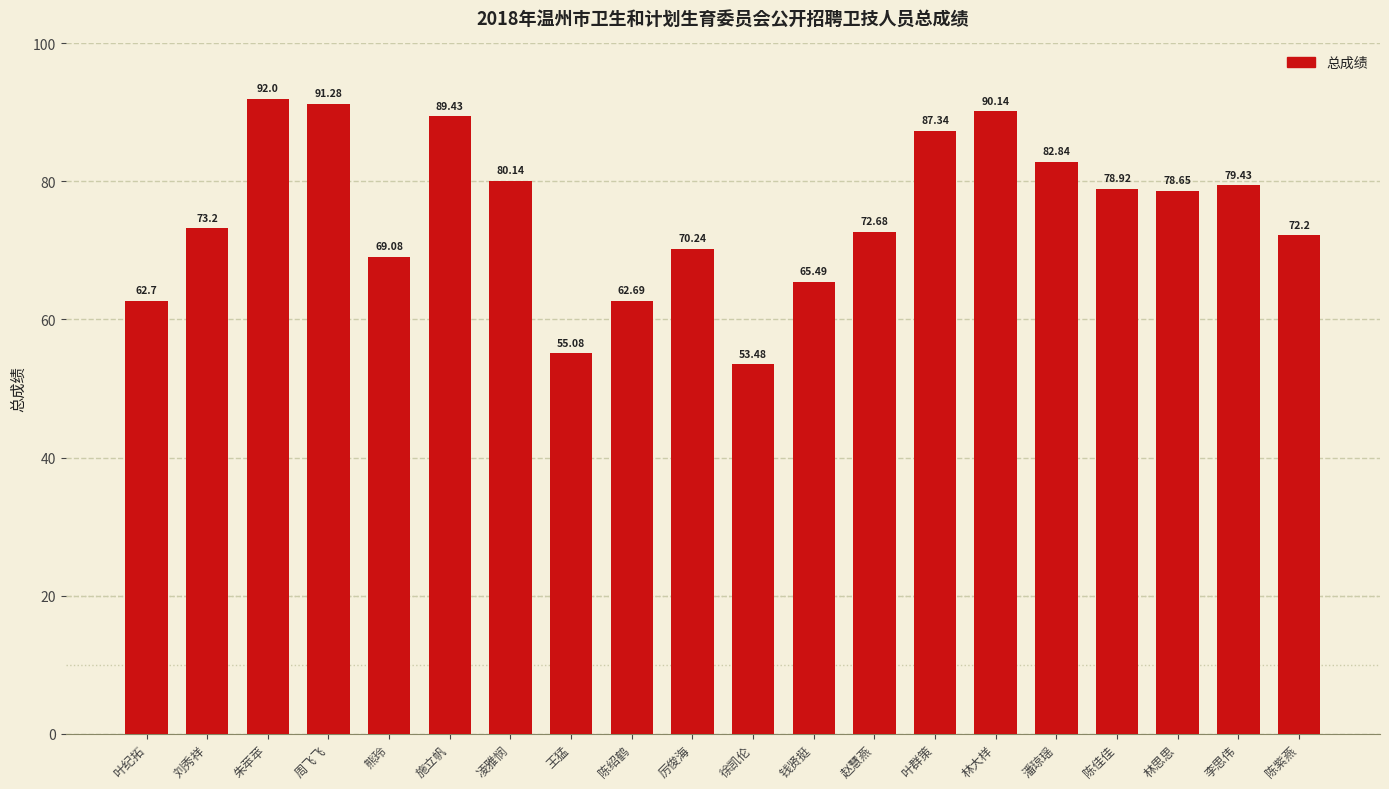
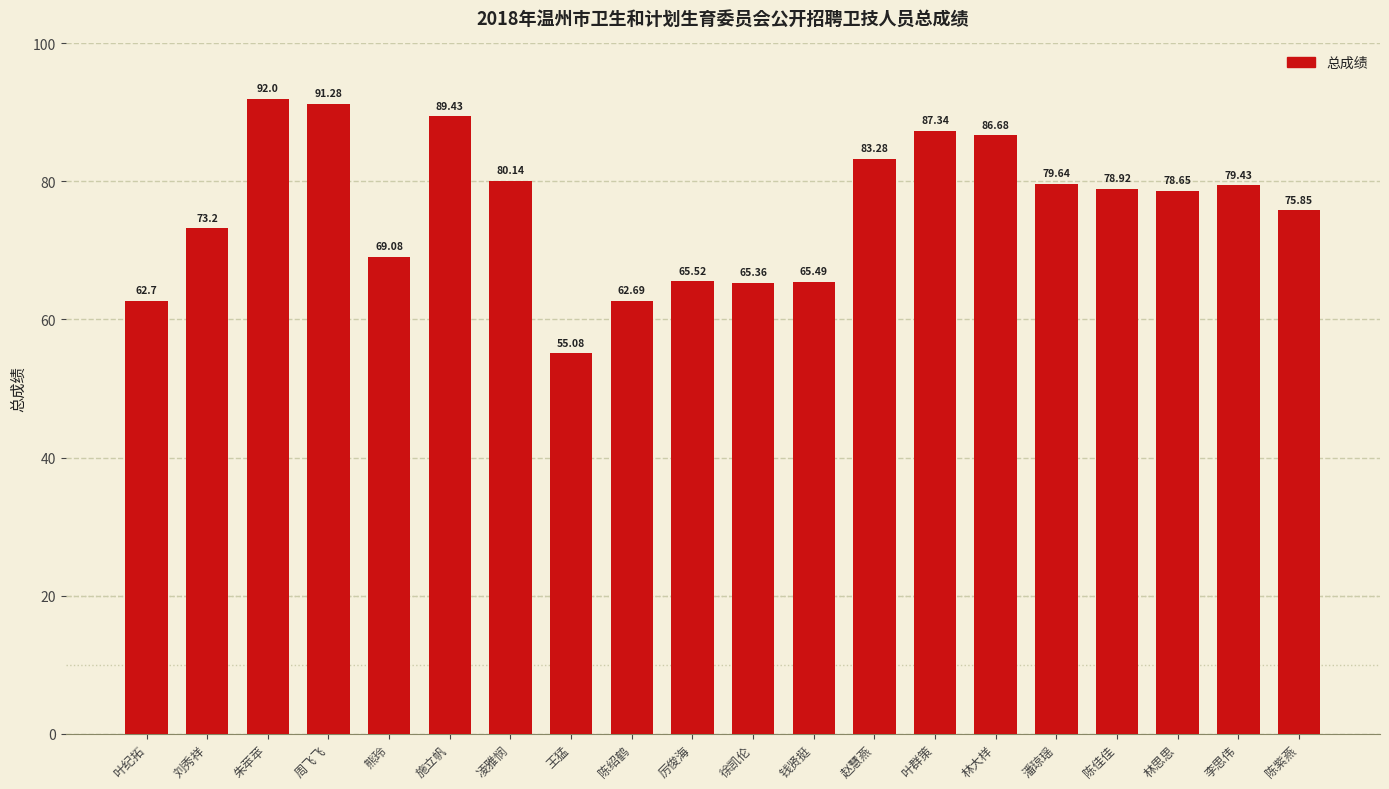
厉俊海: 70.24 -> 65.52
徐凯伦: 53.48 -> 65.36
赵慧燕: 72.68 -> 83.28
林大样: 90.14 -> 86.68
潘琼瑶: 82.84 -> 79.64
陈紫燕: 72.2 -> 75.85
